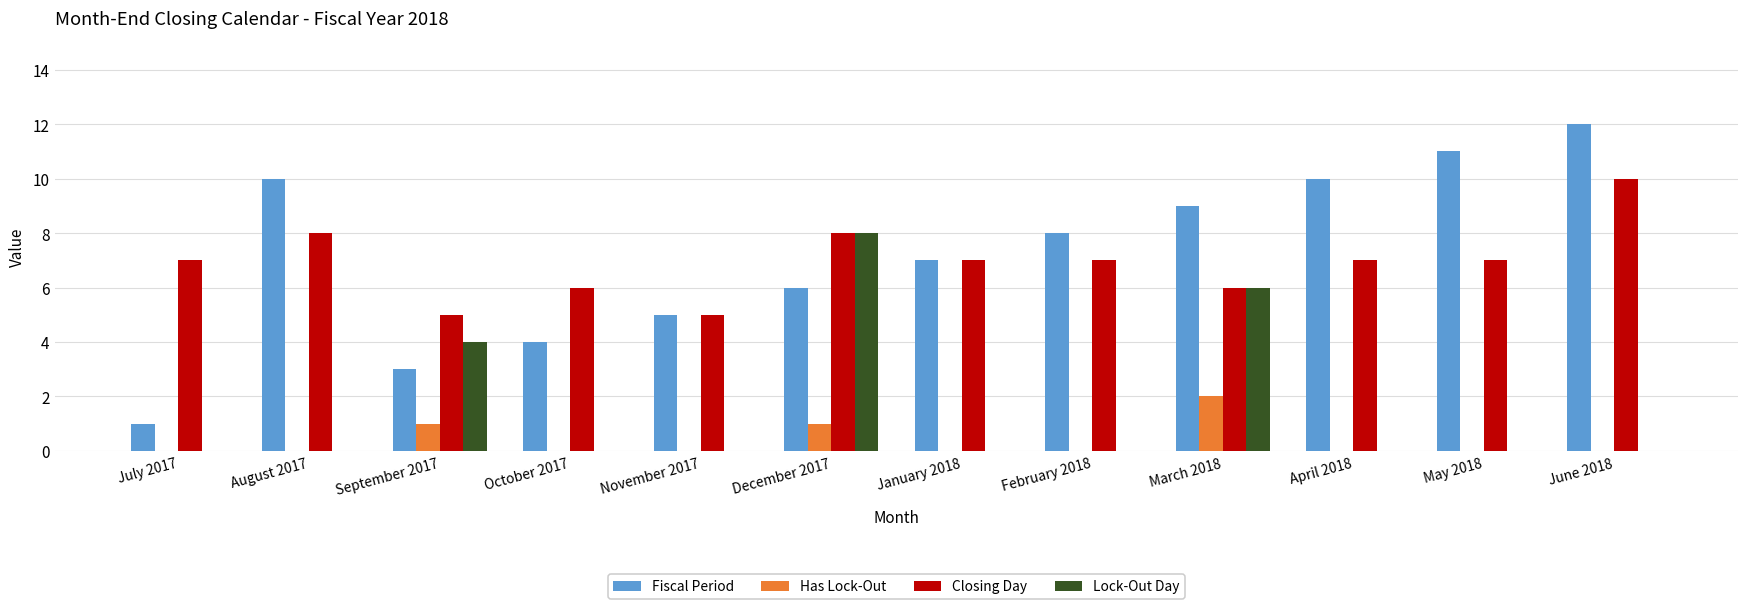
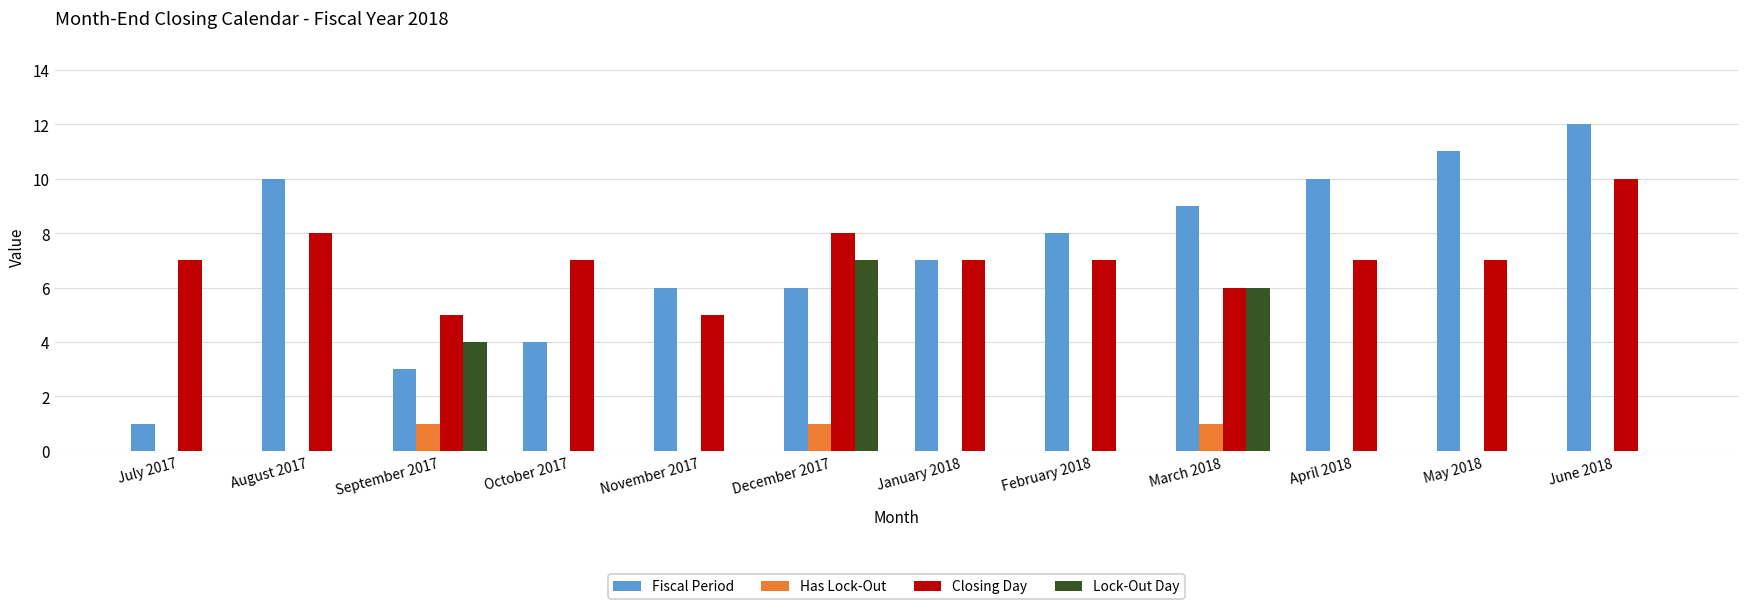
Closing Day, October 2017: 6 -> 7
Fiscal Period, November 2017: 5 -> 6
Lock-Out Day, December 2017: 8 -> 7
Has Lock-Out, March 2018: 2 -> 1
